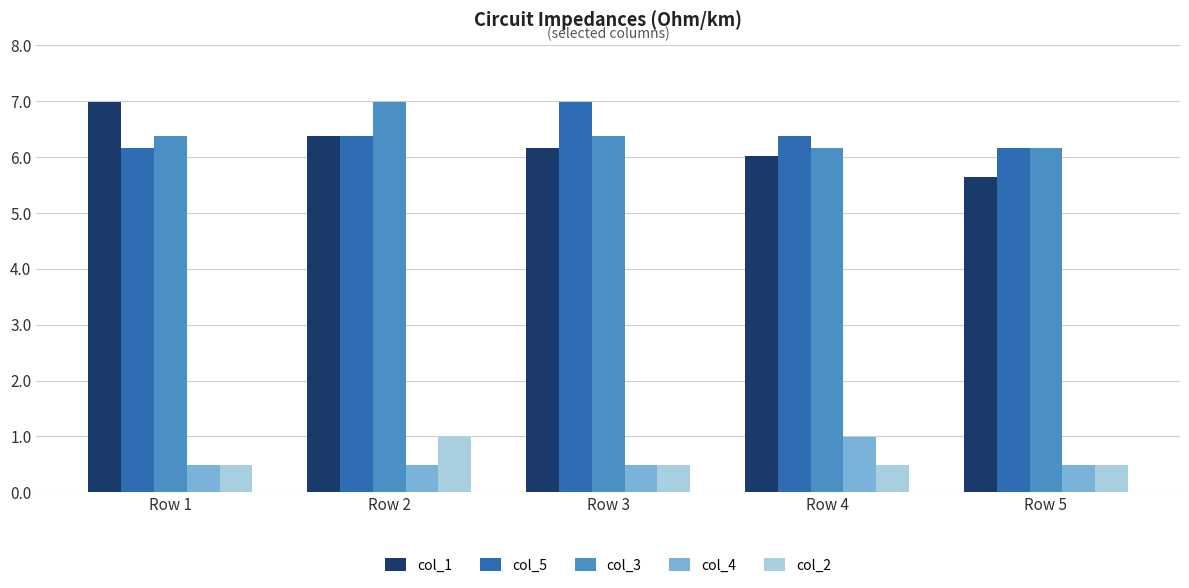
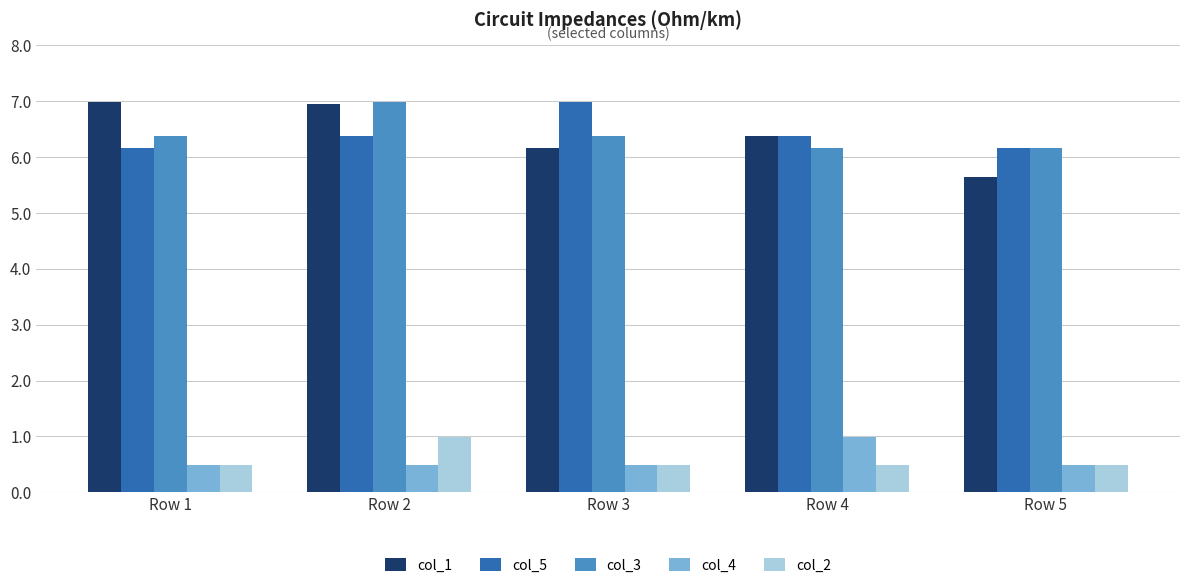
col_1, Row 2: 6.4 -> 6.9
col_1, Row 4: 6.0 -> 6.4
